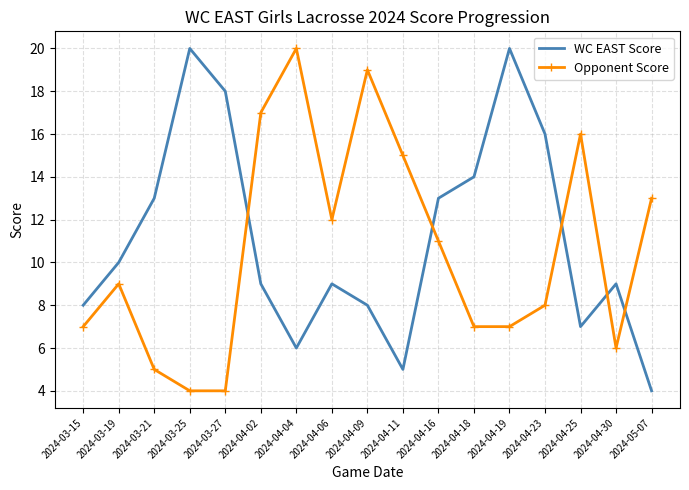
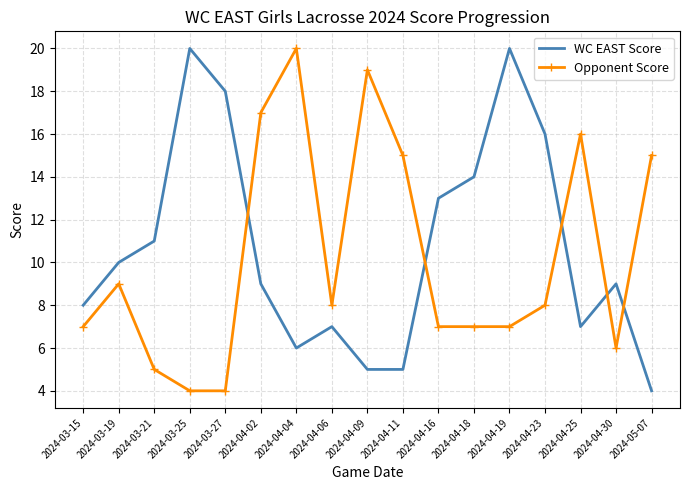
WC EAST Score, 2024-03-21: 13 -> 11
WC EAST Score, 2024-04-06: 9 -> 7
Opponent Score, 2024-04-06: 12 -> 8
WC EAST Score, 2024-04-09: 8 -> 5
Opponent Score, 2024-04-16: 11 -> 7
Opponent Score, 2024-05-07: 13 -> 15
